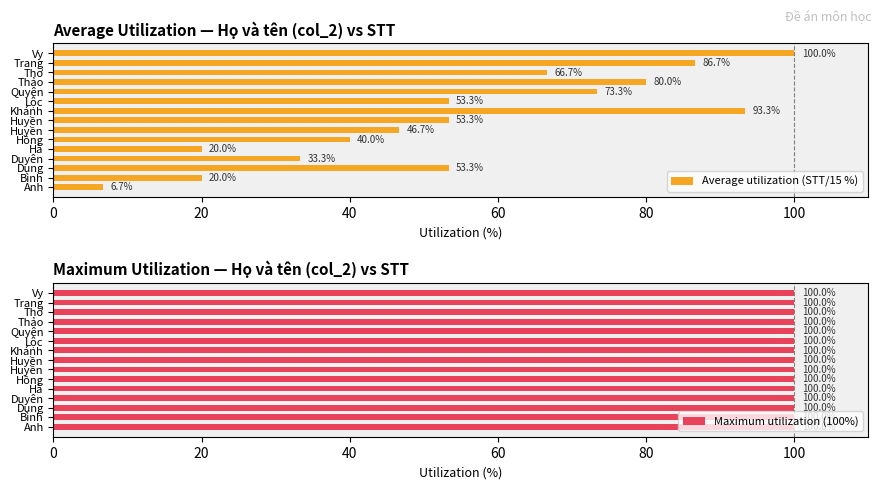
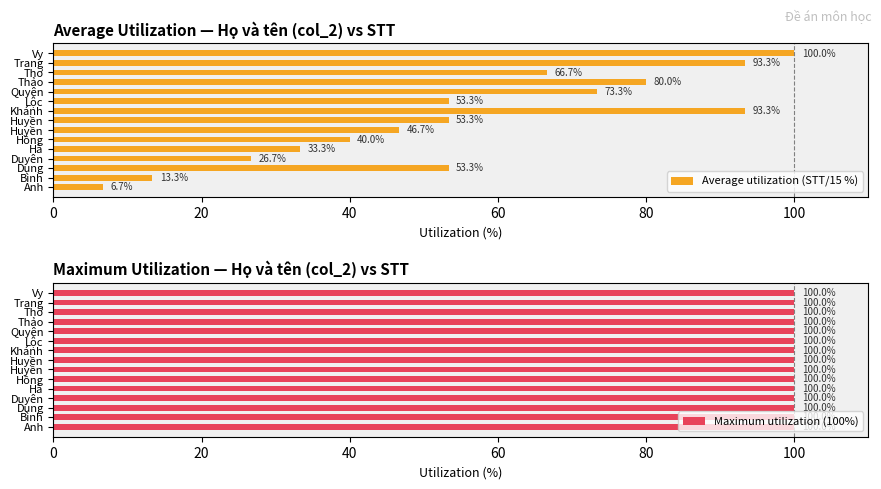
Average Utilization — Họ và tên (col_2) vs STT, Trang: 86.7% -> 93.3%
Average Utilization — Họ và tên (col_2) vs STT, Hà: 20.0% -> 33.3%
Average Utilization — Họ và tên (col_2) vs STT, Duyên: 33.3% -> 26.7%
Average Utilization — Họ và tên (col_2) vs STT, Bình: 20.0% -> 13.3%
